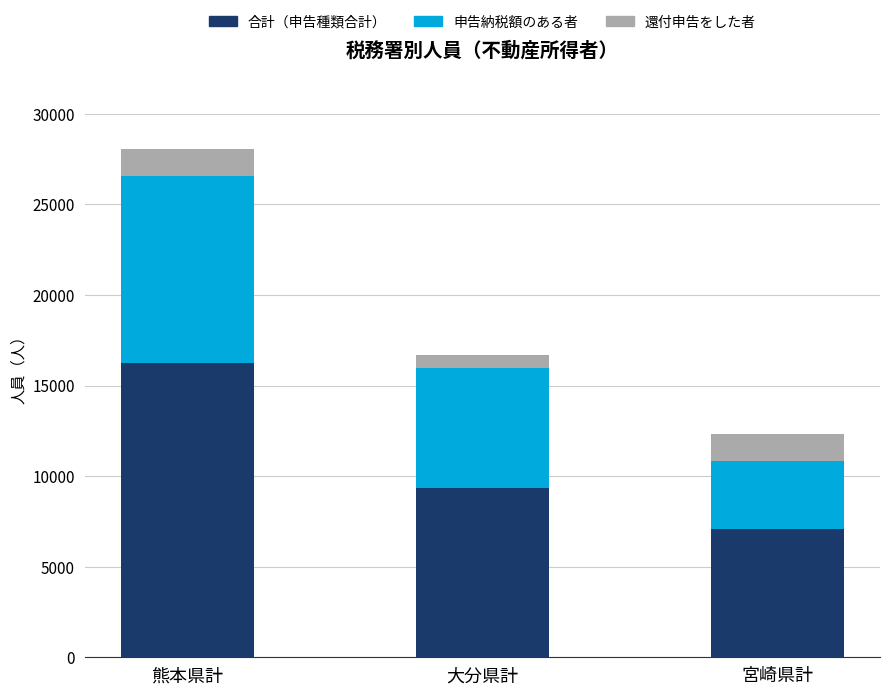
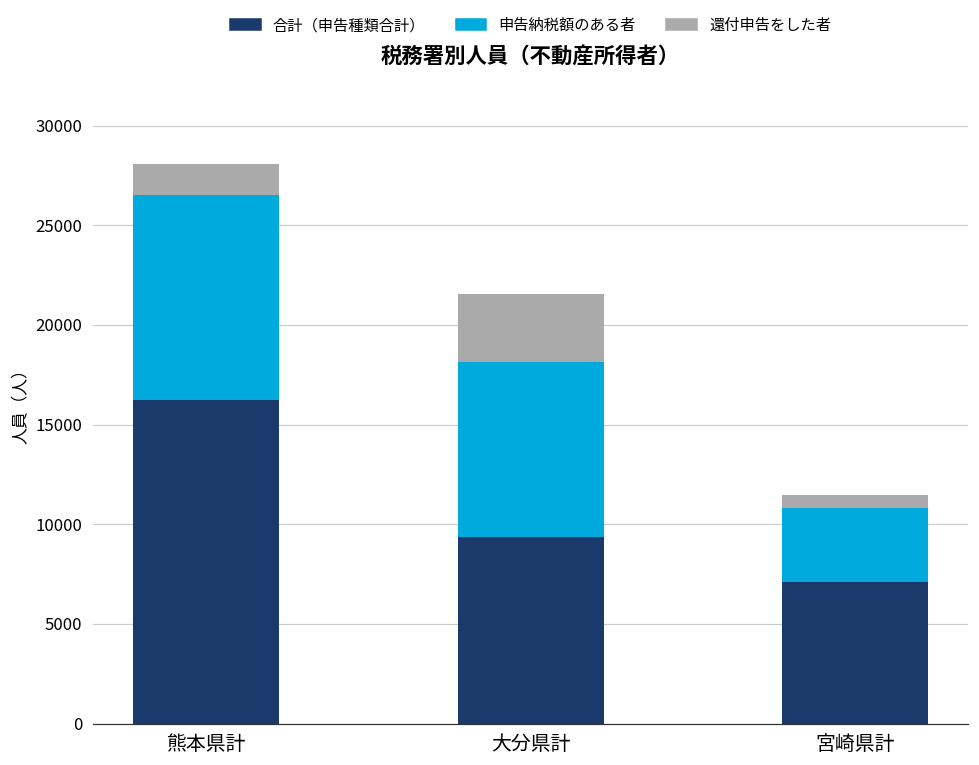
申告納税額のある者, 大分県計: 6600 -> 8800
還付申告をした者, 大分県計: 700 -> 3400
還付申告をした者, 宮崎県計: 1500 -> 700
